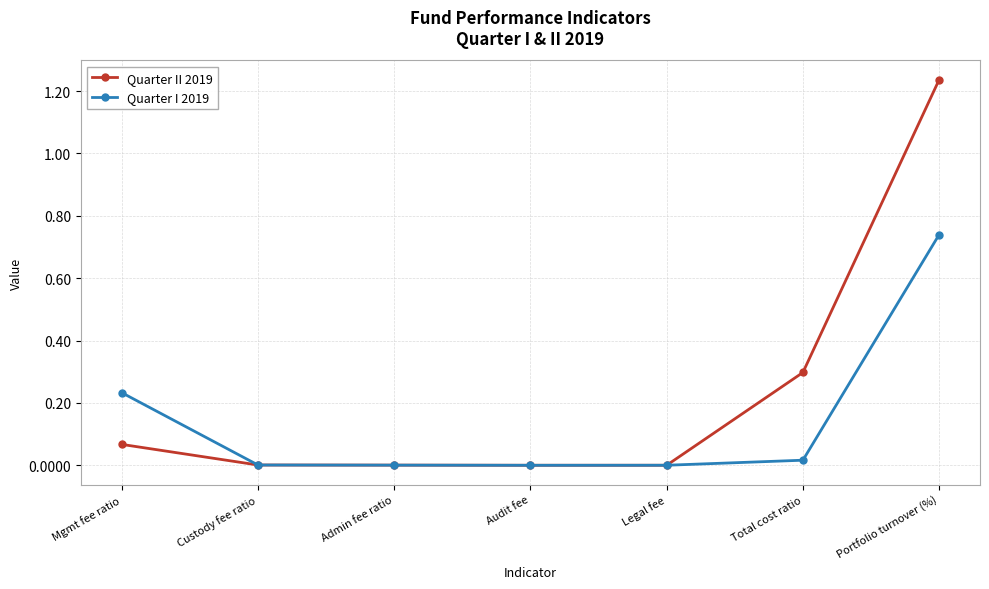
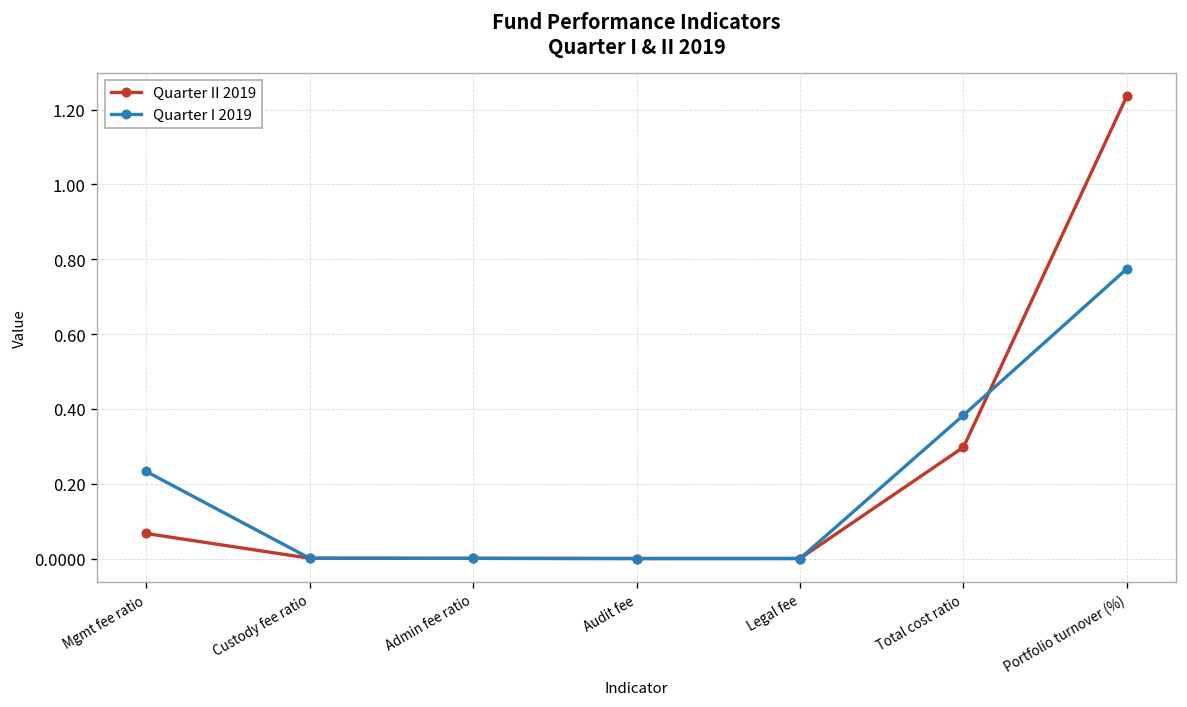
Quarter I 2019, Total cost ratio: 0.02 -> 0.38
Quarter I 2019, Portfolio turnover (%): 0.74 -> 0.77
